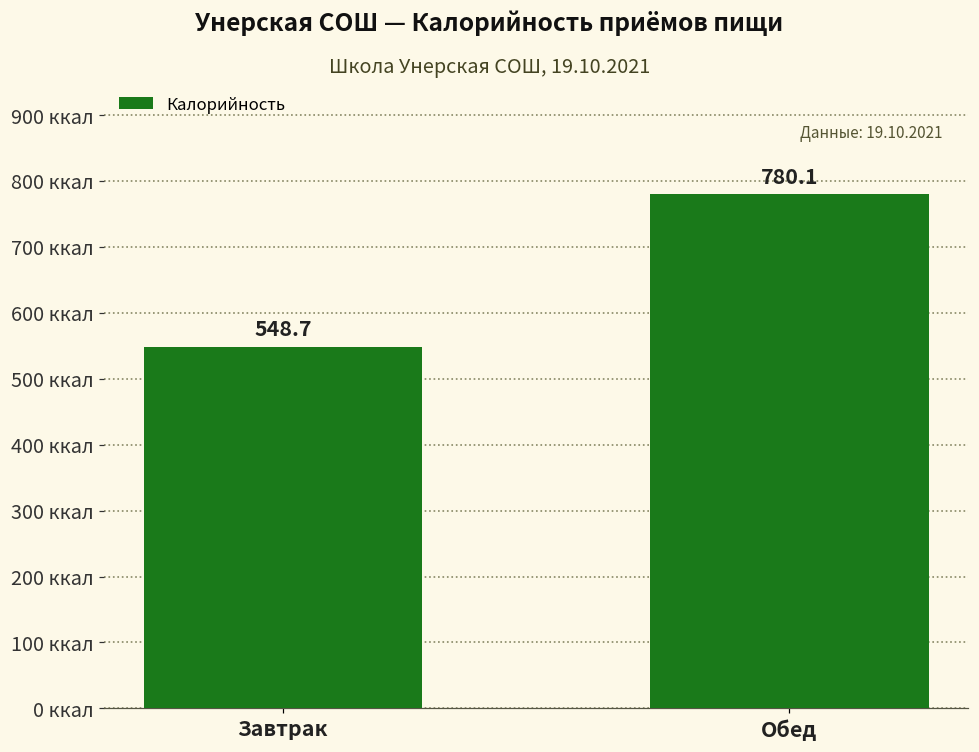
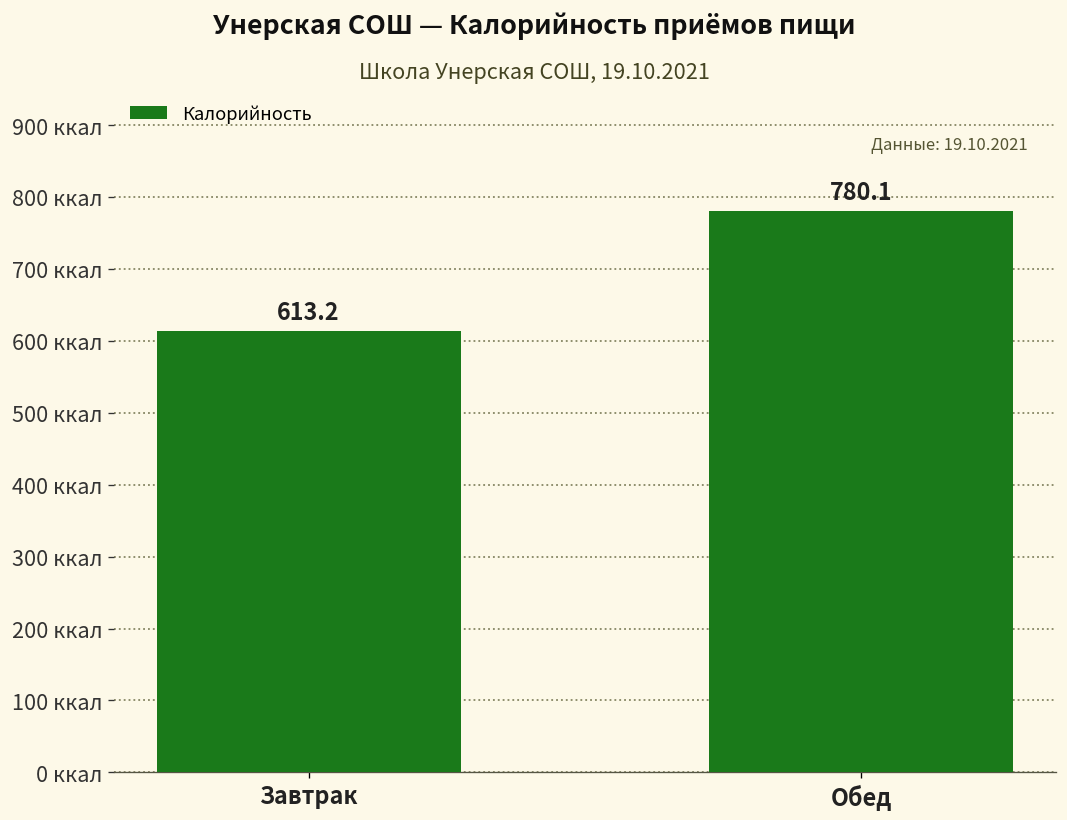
Завтрак: 548.7 -> 613.2
